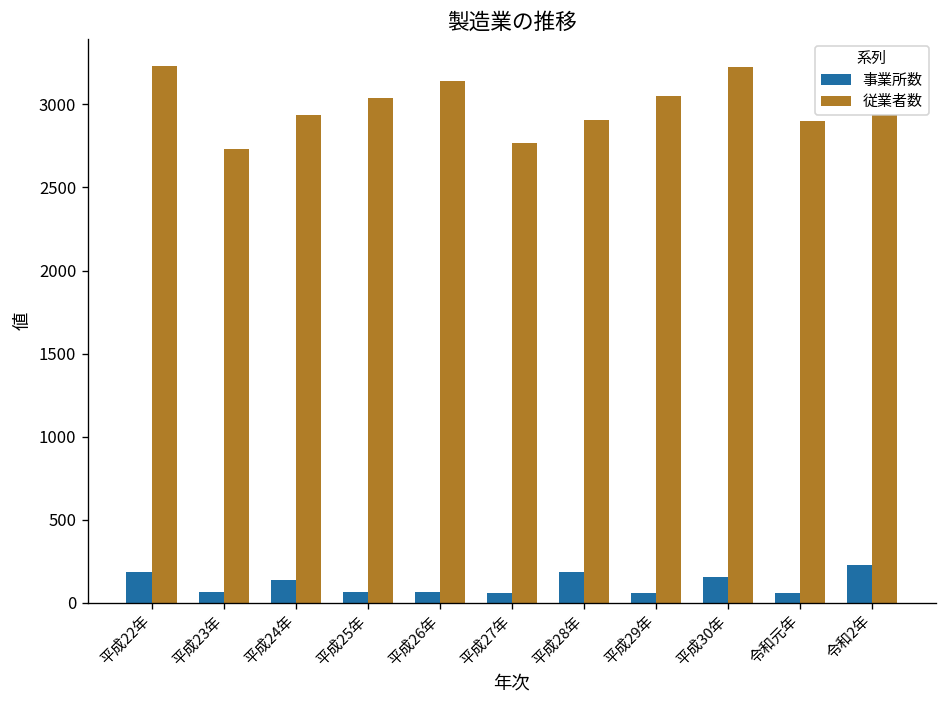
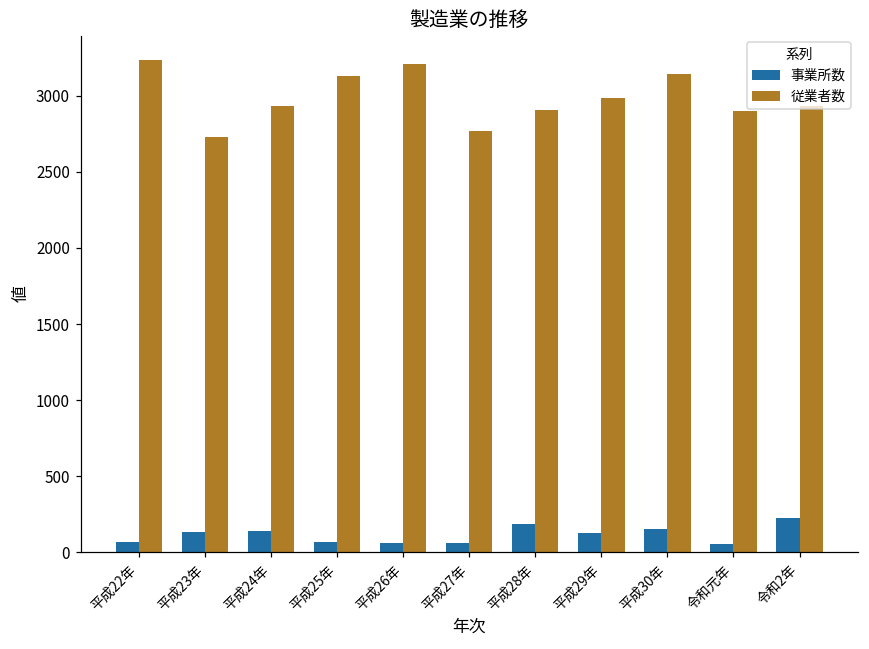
事業所数, 平成22年: 190 -> 70
事業所数, 平成23年: 60 -> 130
従業者数, 平成25年: 3040 -> 3130
従業者数, 平成26年: 3140 -> 3210
事業所数, 平成29年: 60 -> 130
従業者数, 平成29年: 3050 -> 2990
従業者数, 平成30年: 3230 -> 3140
